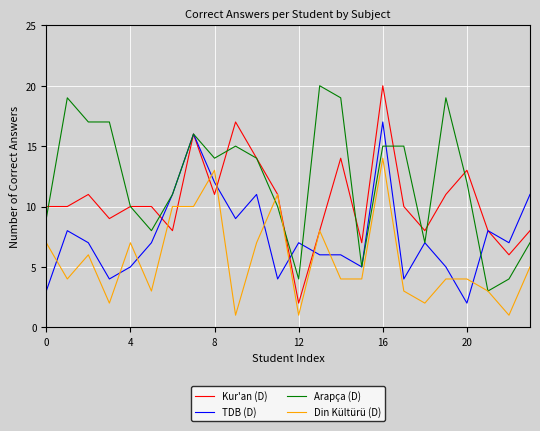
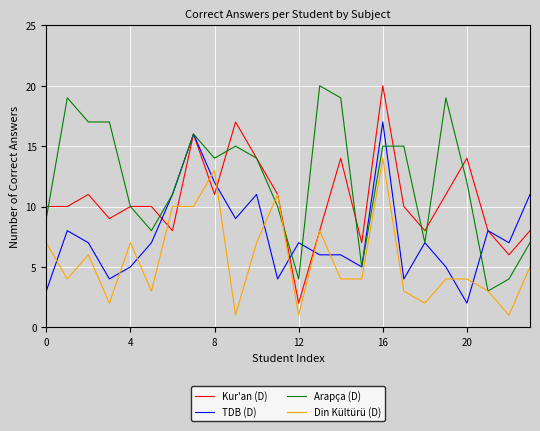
Kur'an (D), 20: 13 -> 14
